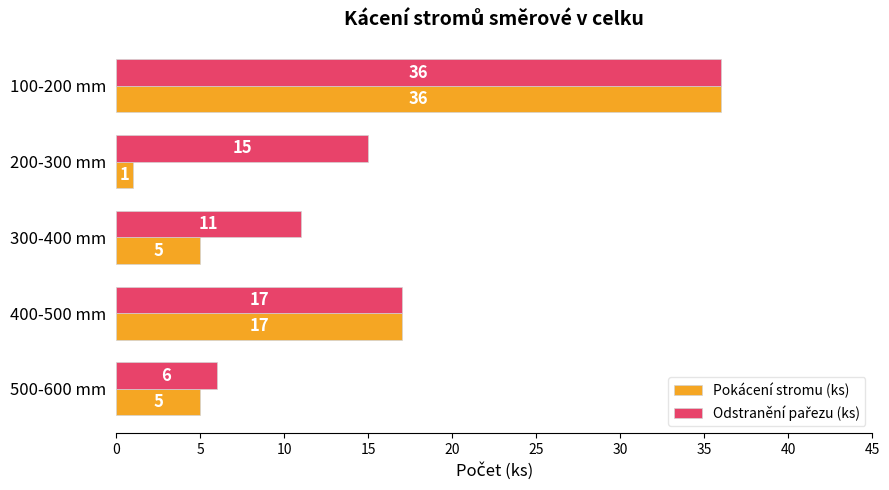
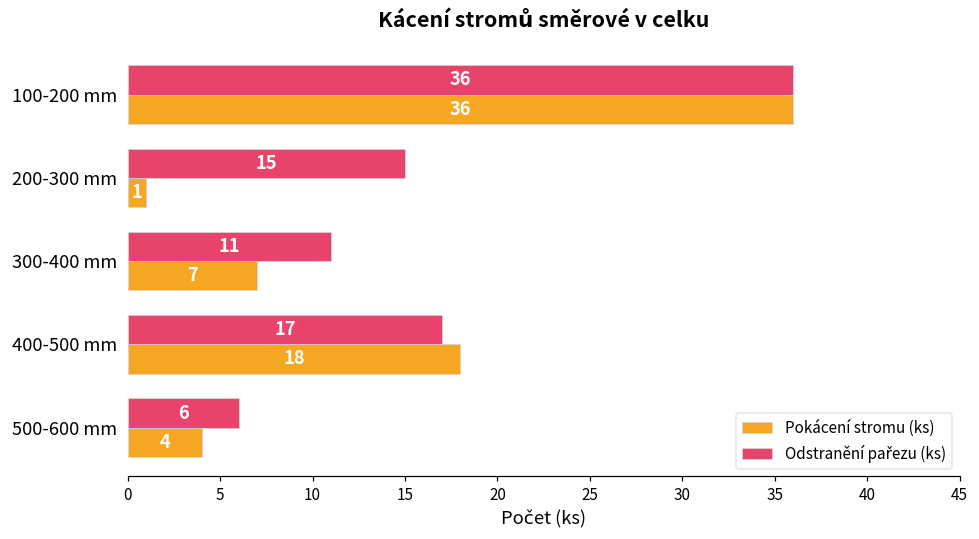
Pokácení stromu (ks), 300-400 mm: 5 -> 7
Pokácení stromu (ks), 400-500 mm: 17 -> 18
Pokácení stromu (ks), 500-600 mm: 5 -> 4
